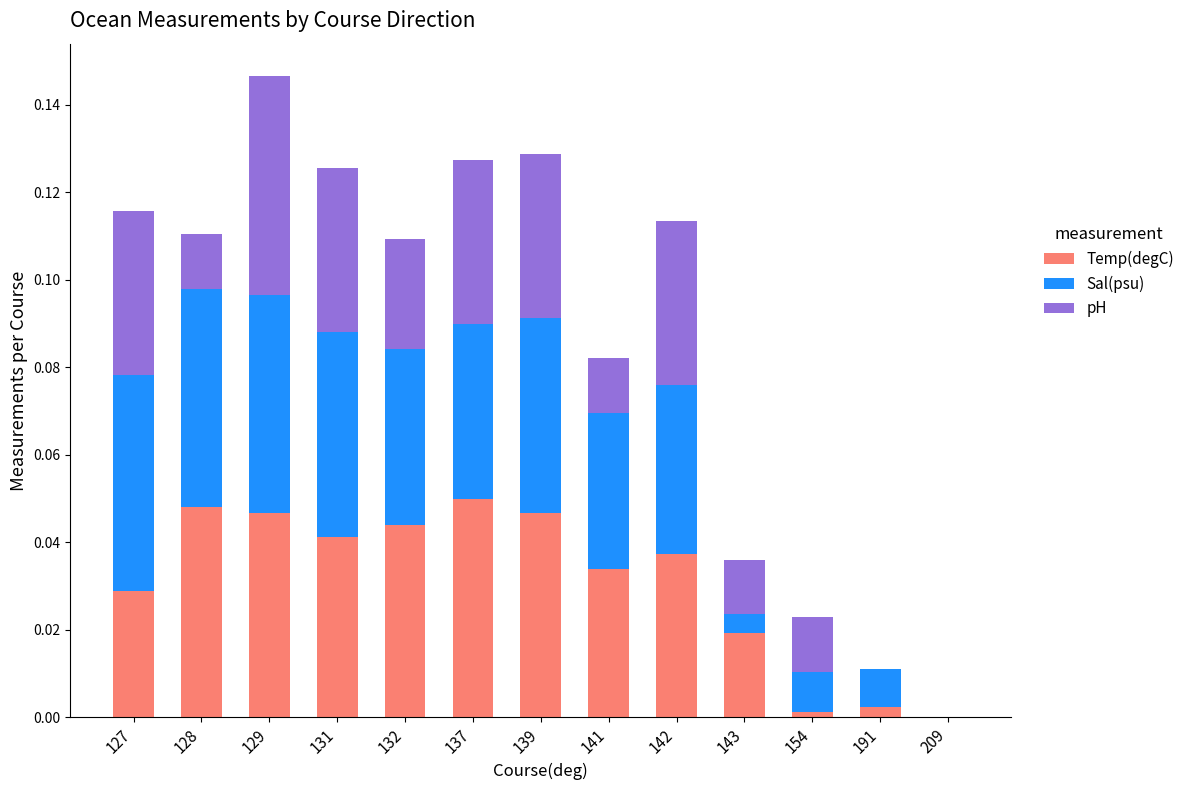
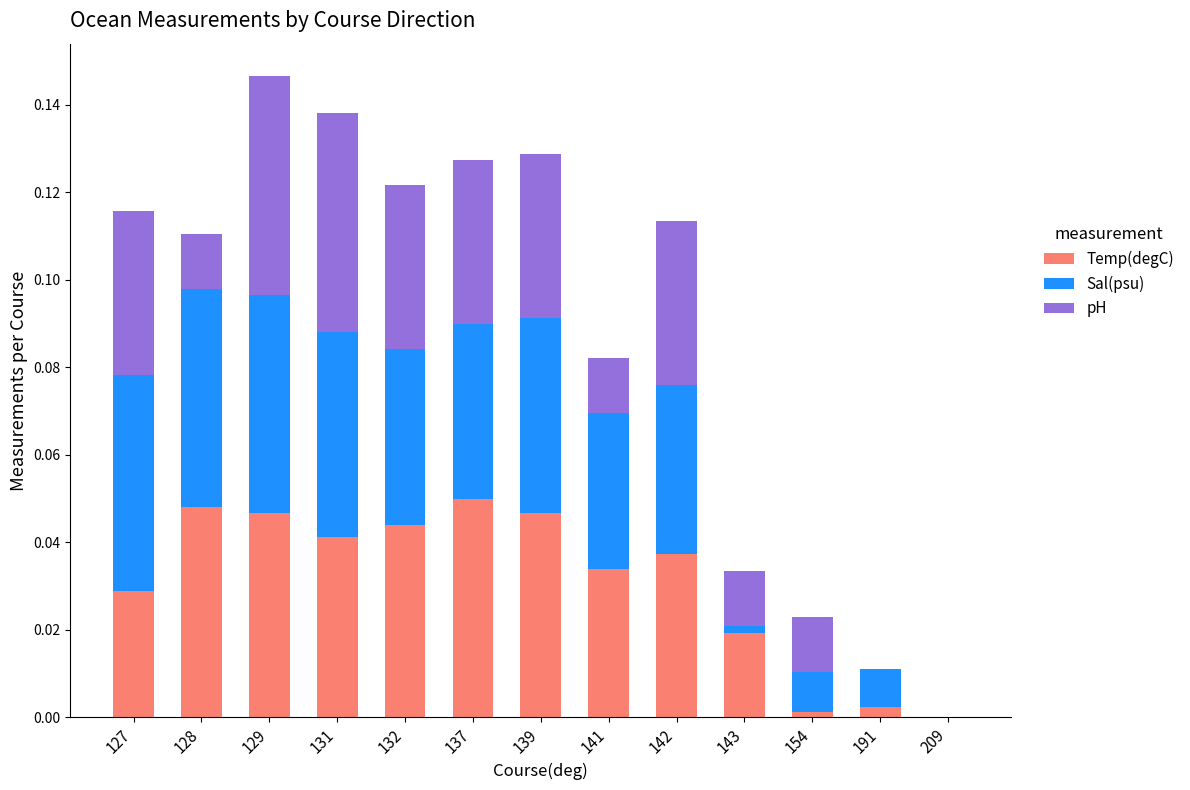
pH, 131: 0.037 -> 0.050
pH, 132: 0.025 -> 0.037
Sal(psu), 143: 0.004 -> 0.001
